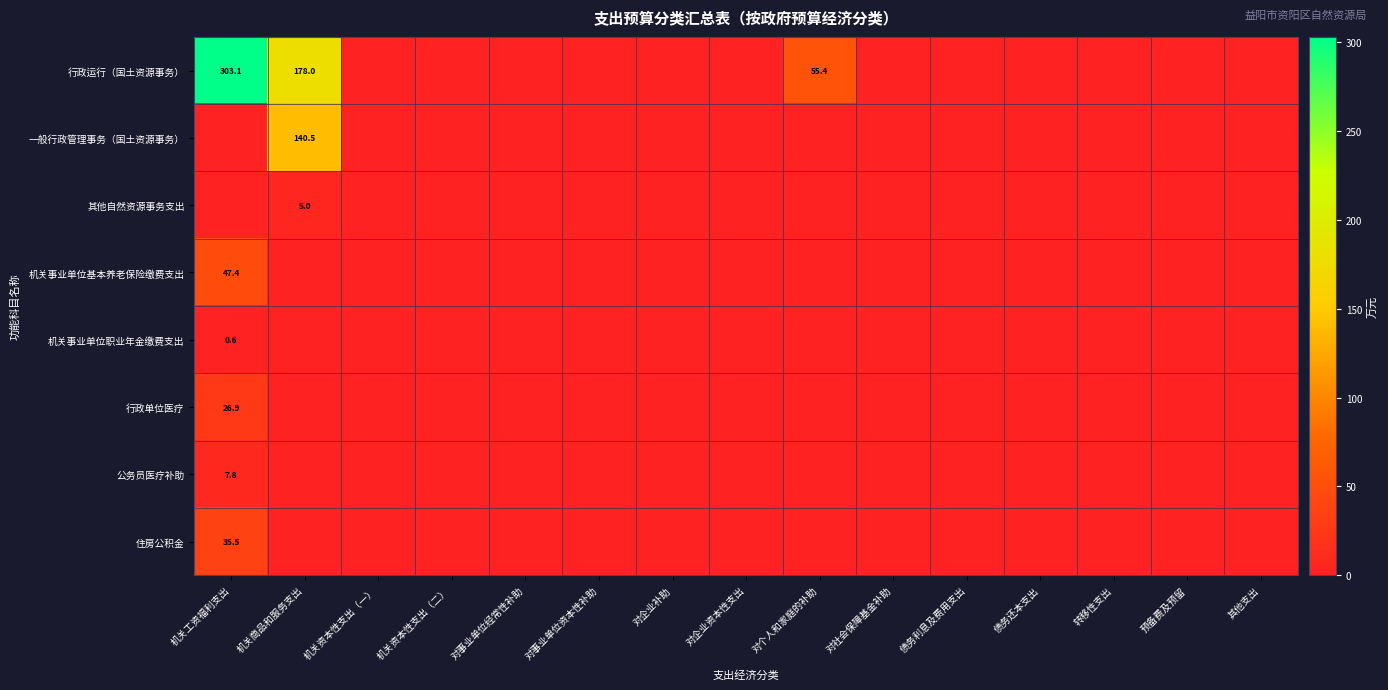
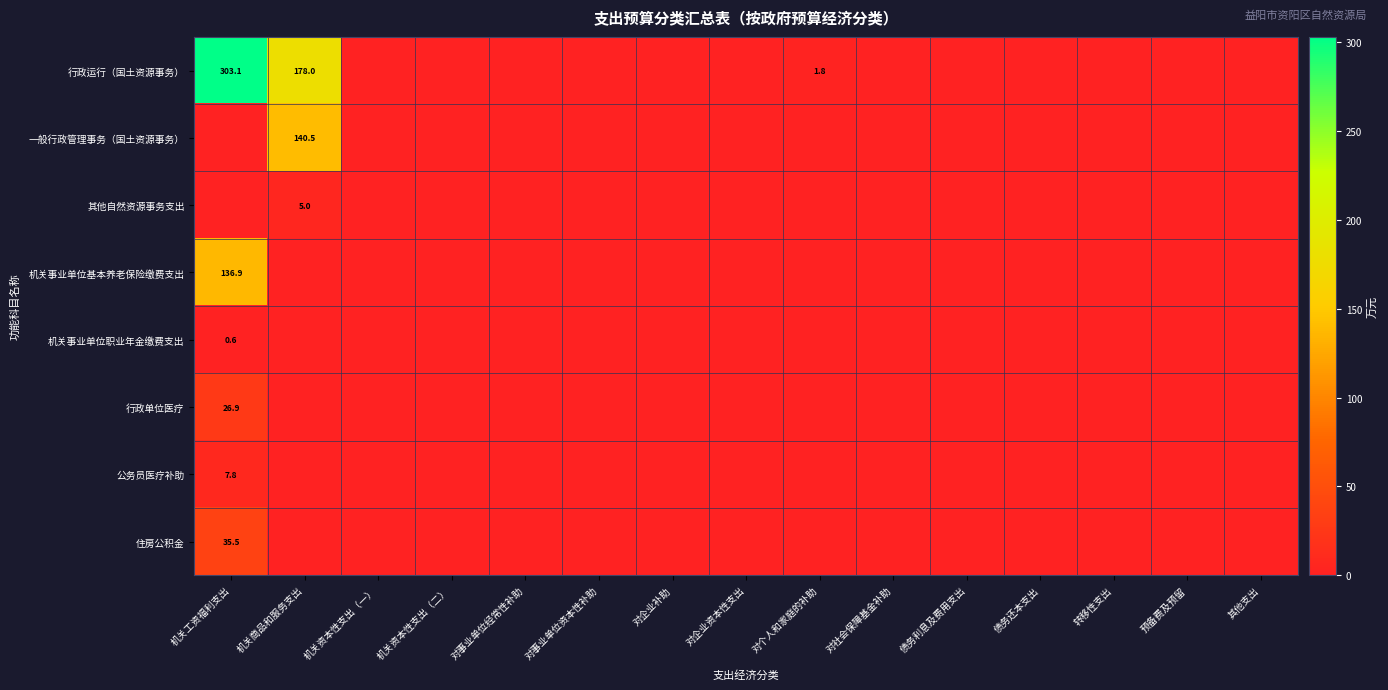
行政运行（国土资源事务）, 对个人和家庭的补助: 55.4 -> 1.8
机关事业单位基本养老保险缴费支出, 机关工资福利支出: 47.4 -> 136.9
